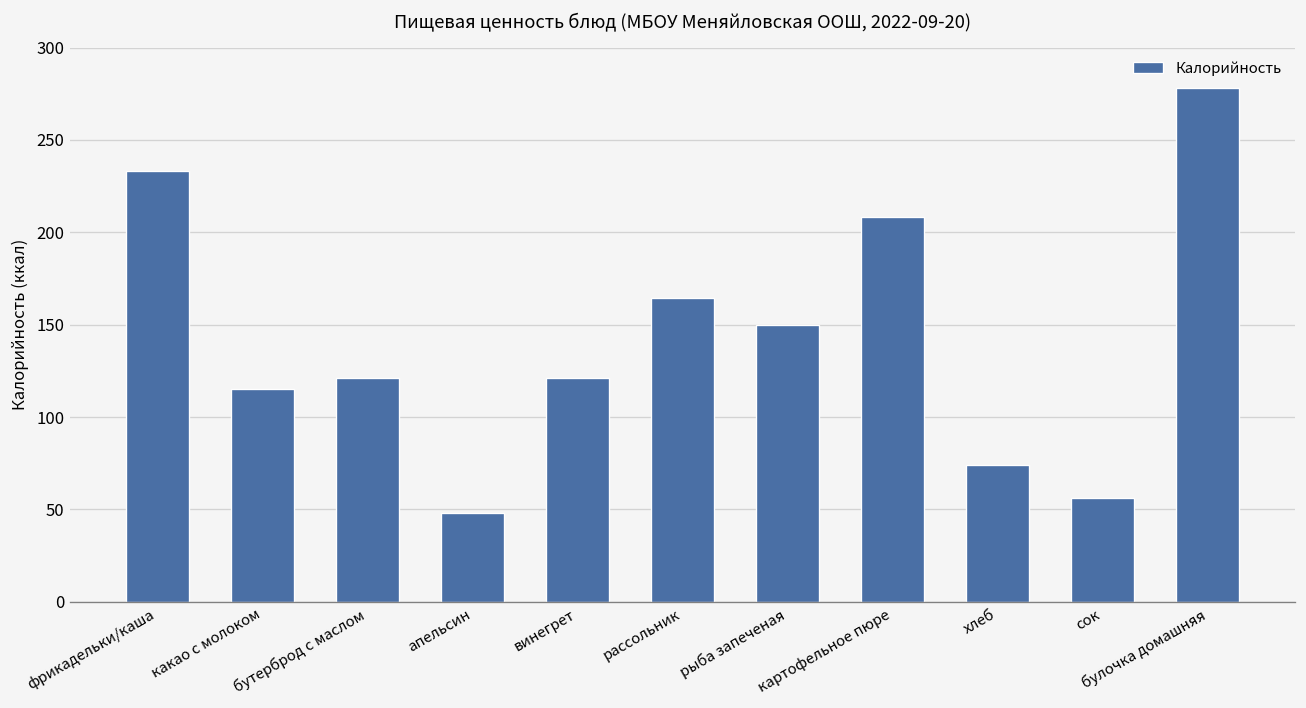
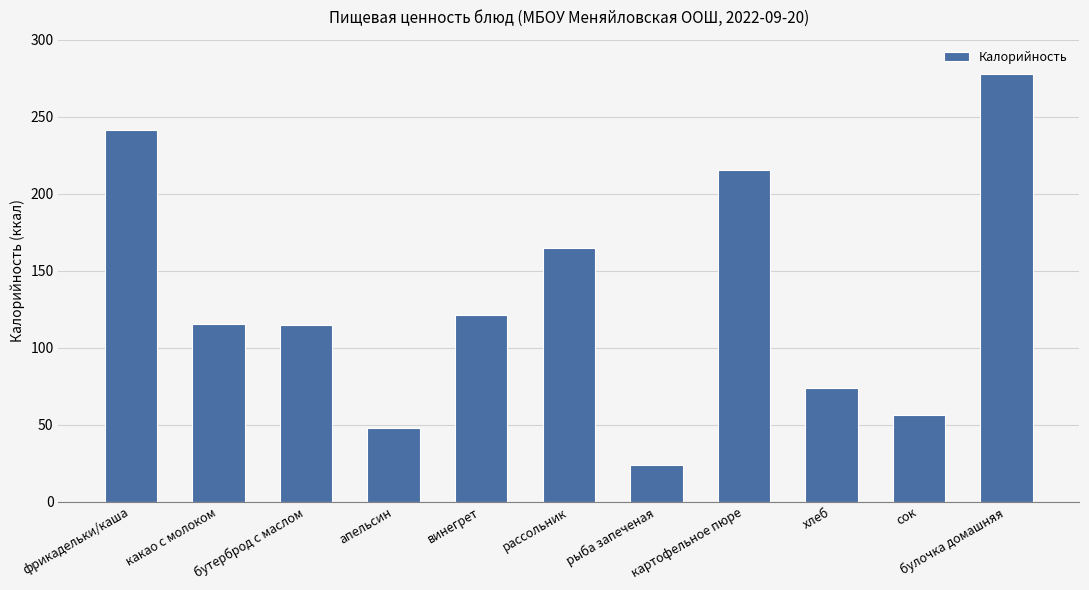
фрикадельки/каша: 233 -> 241
бутерброд с маслом: 121 -> 114
рыба запеченая: 150 -> 24
картофельное пюре: 209 -> 215
